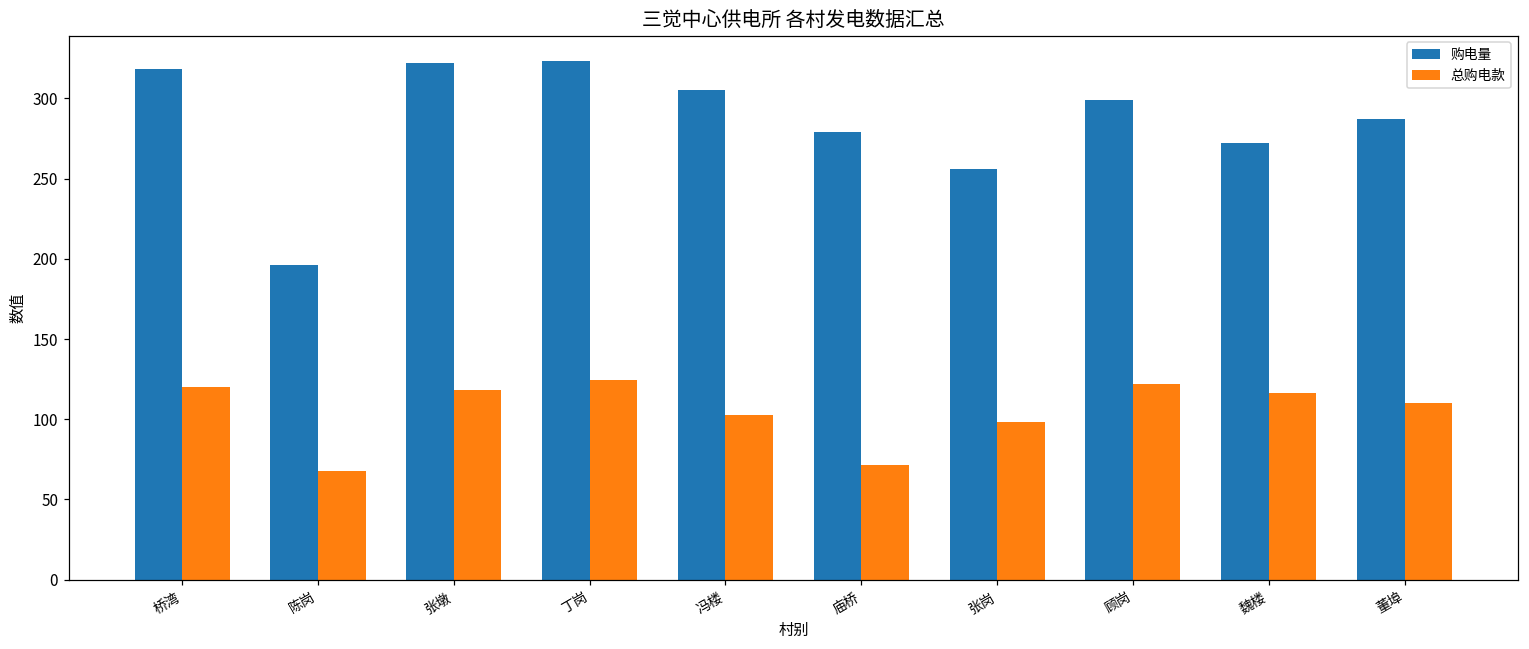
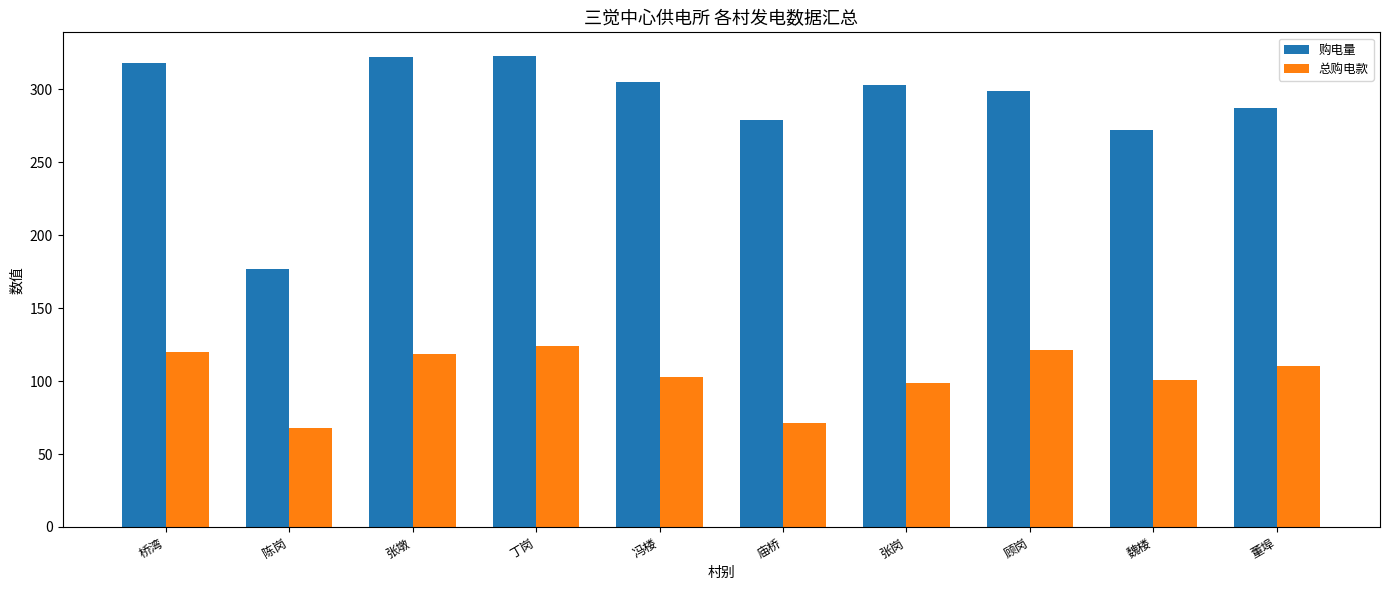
购电量, 陈岗: 196 -> 177
购电量, 张岗: 256 -> 303
总购电款, 魏楼: 116 -> 101
